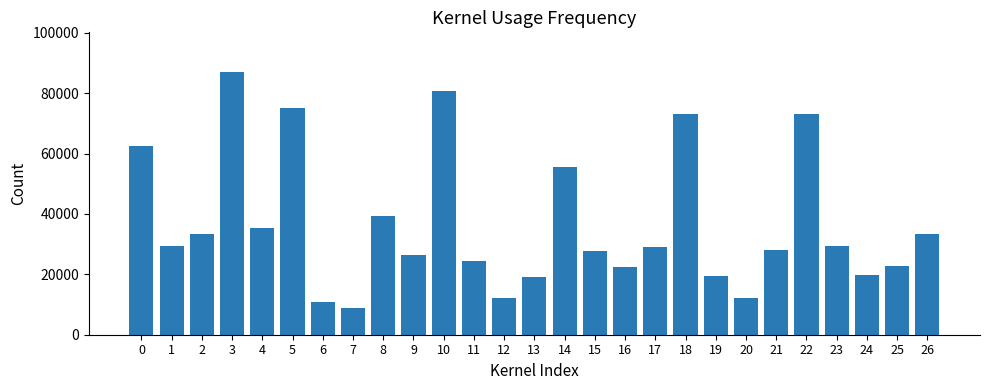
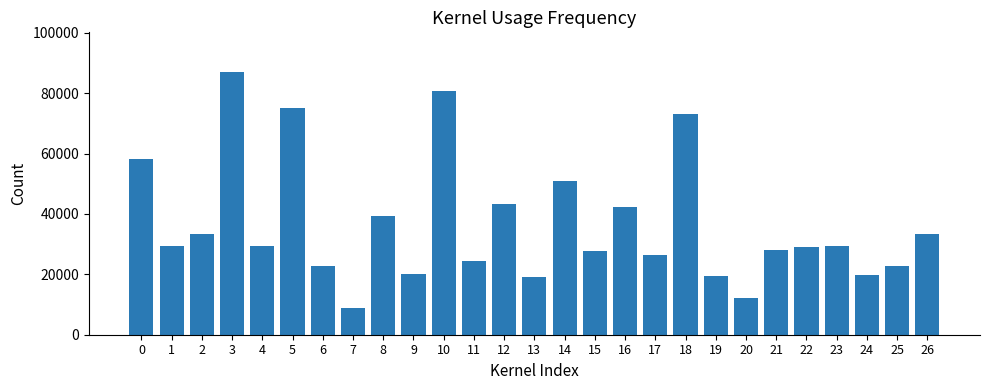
0: 63000 -> 58000
4: 35000 -> 30000
6: 11000 -> 23000
9: 26000 -> 20000
12: 12000 -> 43000
14: 56000 -> 51000
16: 22000 -> 42000
17: 29000 -> 26000
22: 73000 -> 29000
